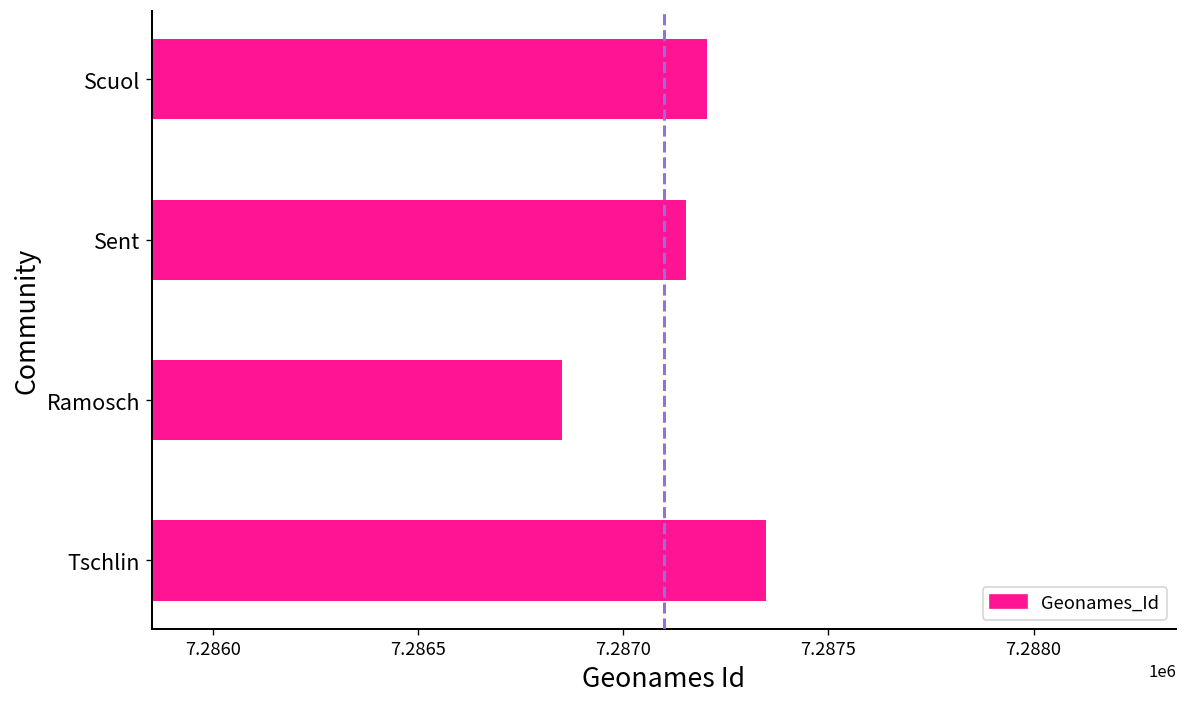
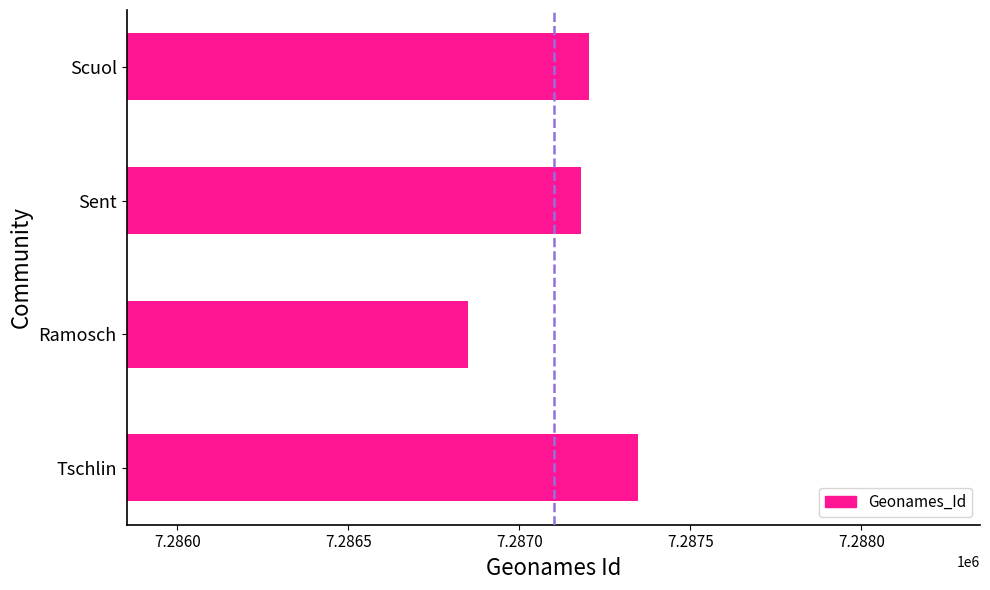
Sent: 7287150 -> 7287180
